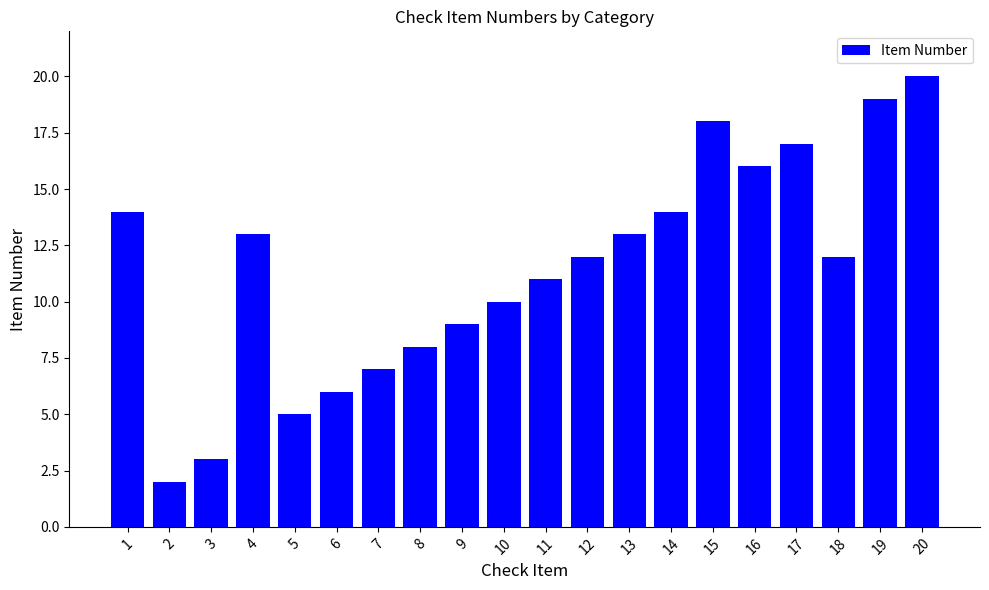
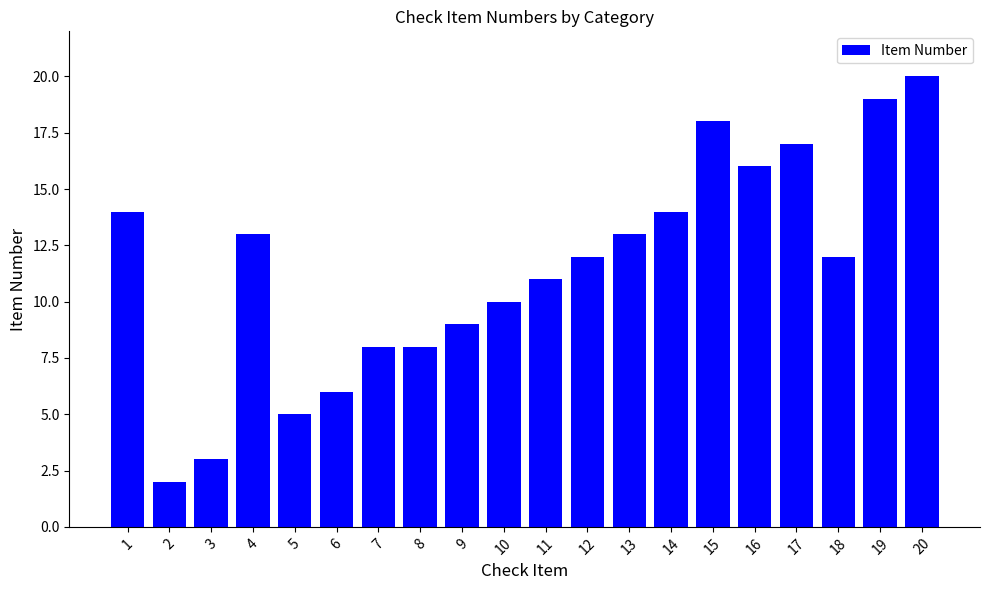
7: 7 -> 8
